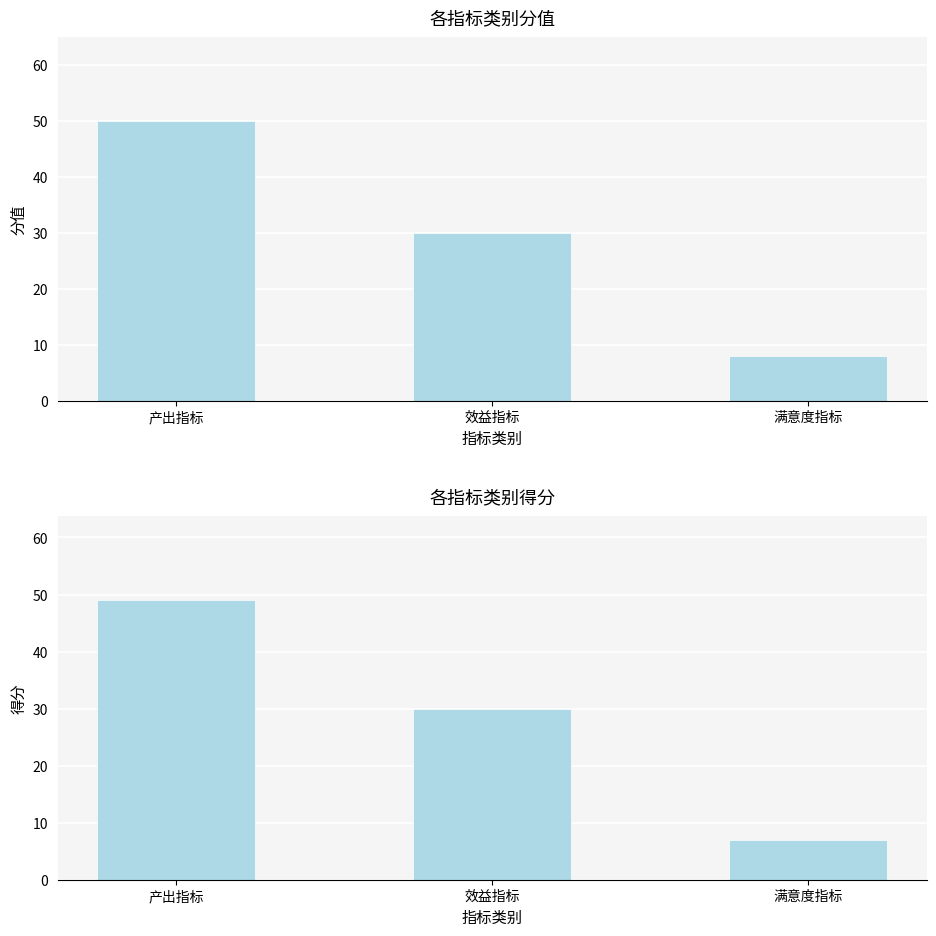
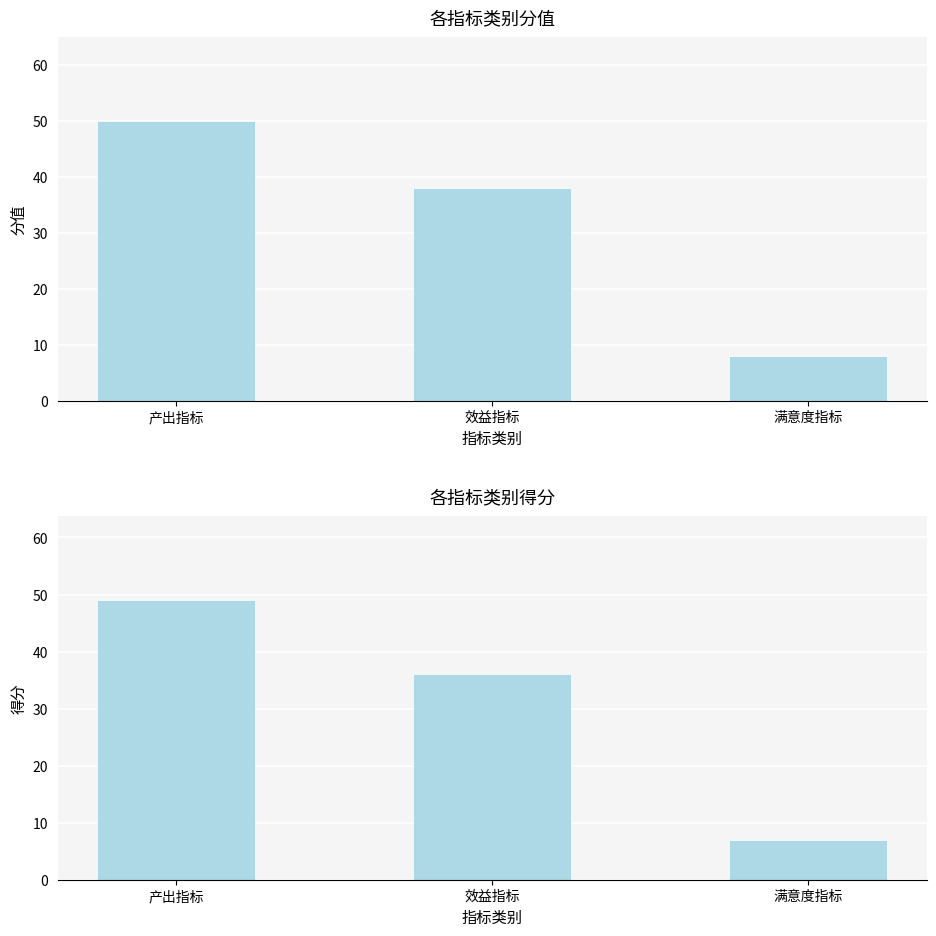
各指标类别分值, 效益指标: 30 -> 38
各指标类别得分, 效益指标: 30 -> 36
